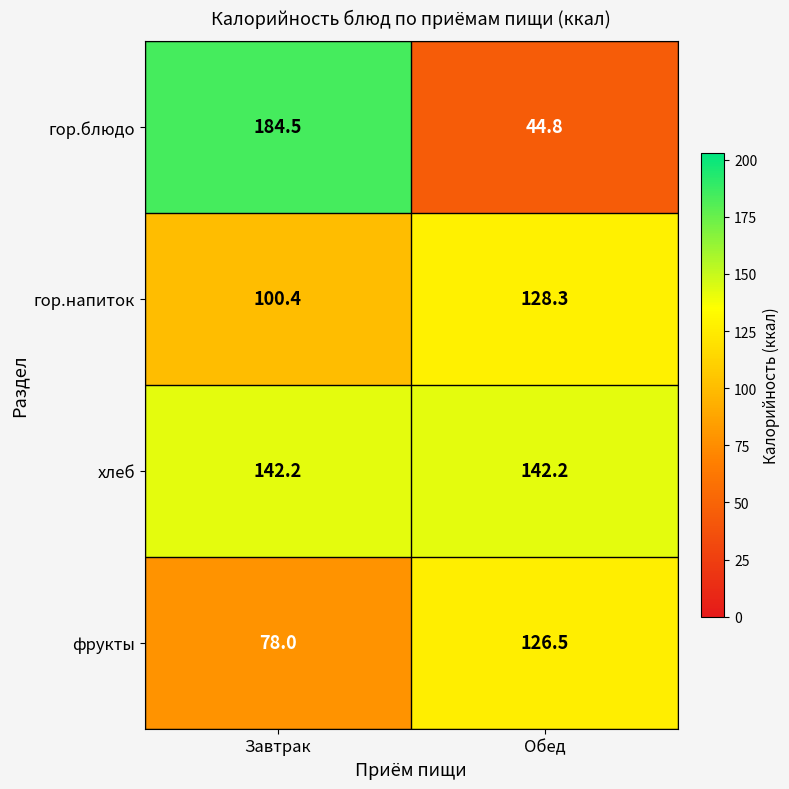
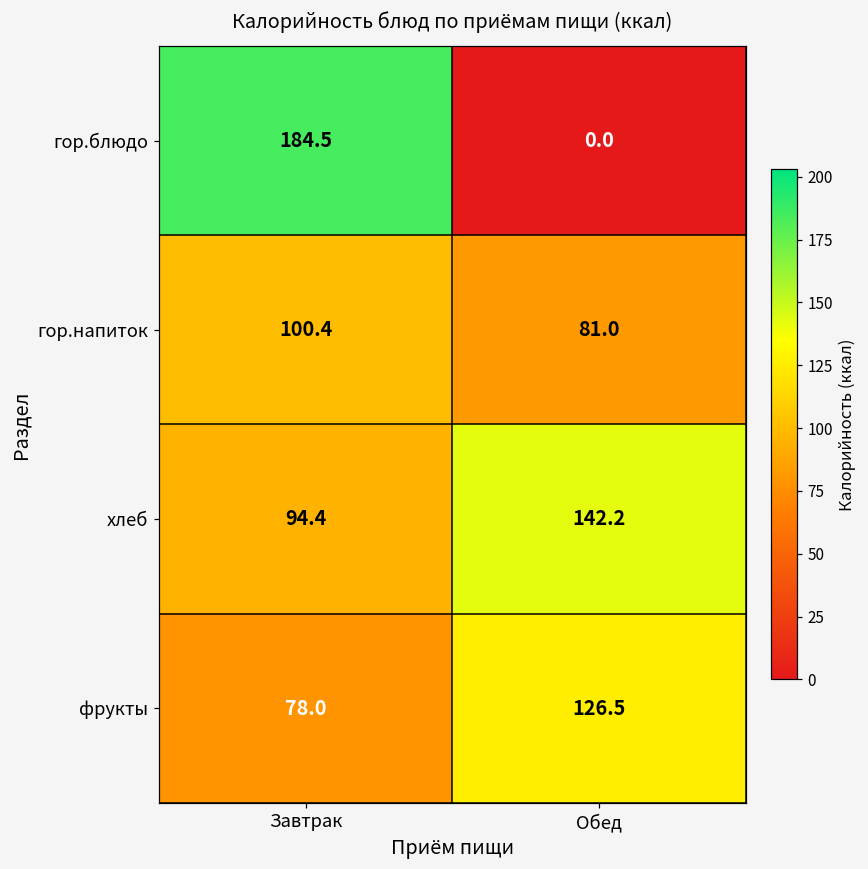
гор.блюдо, Обед: 44.8 -> 0.0
гор.напиток, Обед: 128.3 -> 81.0
хлеб, Завтрак: 142.2 -> 94.4
